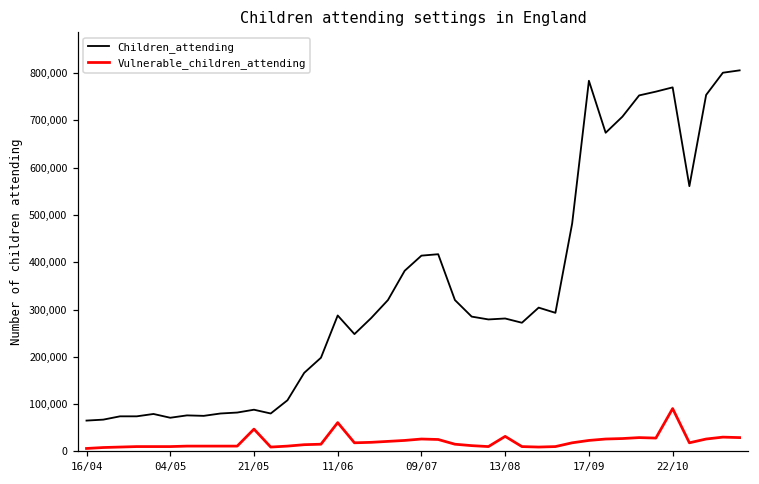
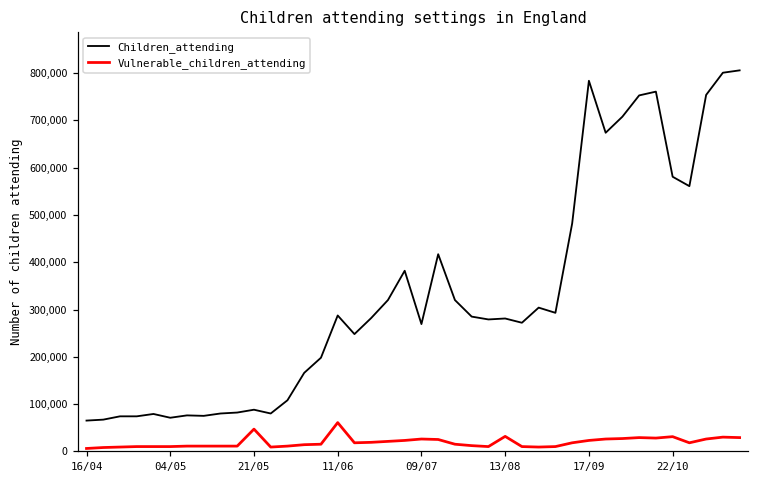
Children_attending, 09/07: 410,000 -> 270,000
Children_attending, 22/10: 770,000 -> 580,000
Vulnerable_children_attending, 22/10: 90,000 -> 30,000
